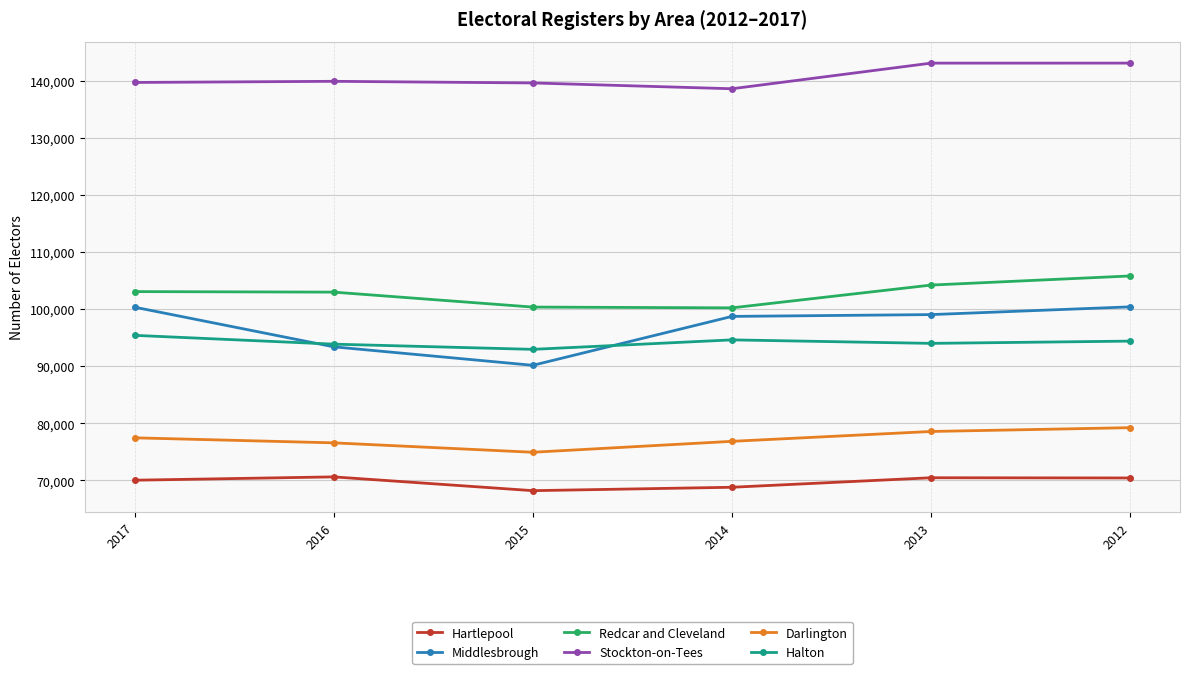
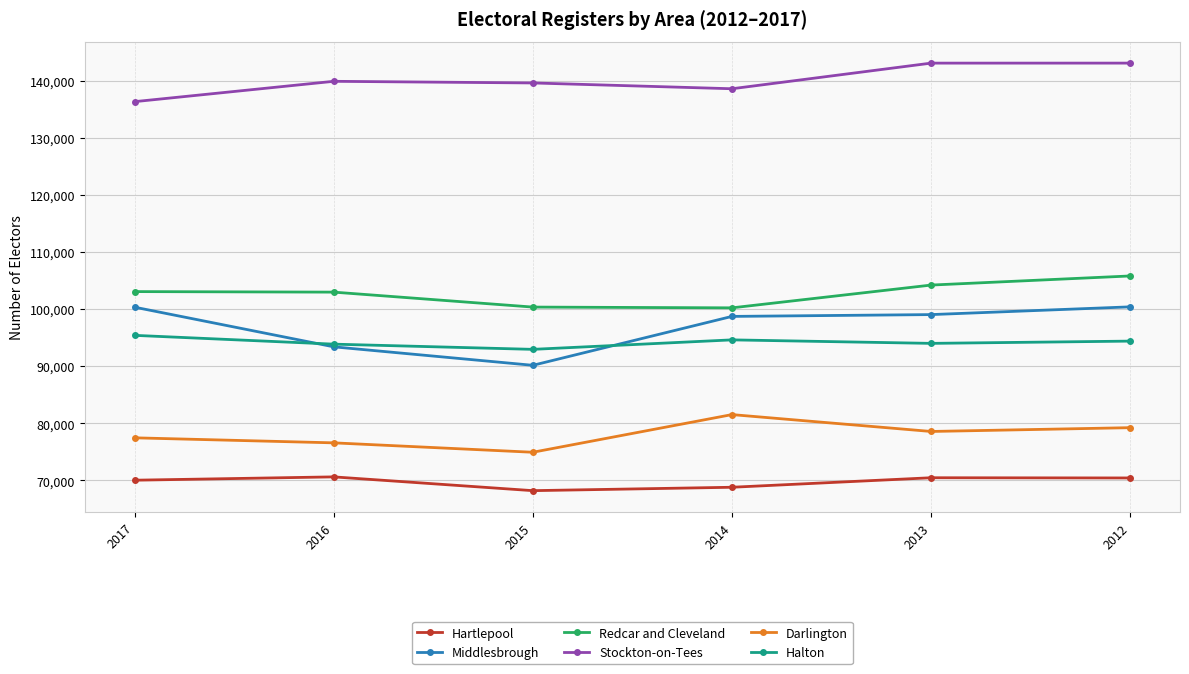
Stockton-on-Tees, 2017: 140,000 -> 136,000
Darlington, 2014: 77,000 -> 82,000
